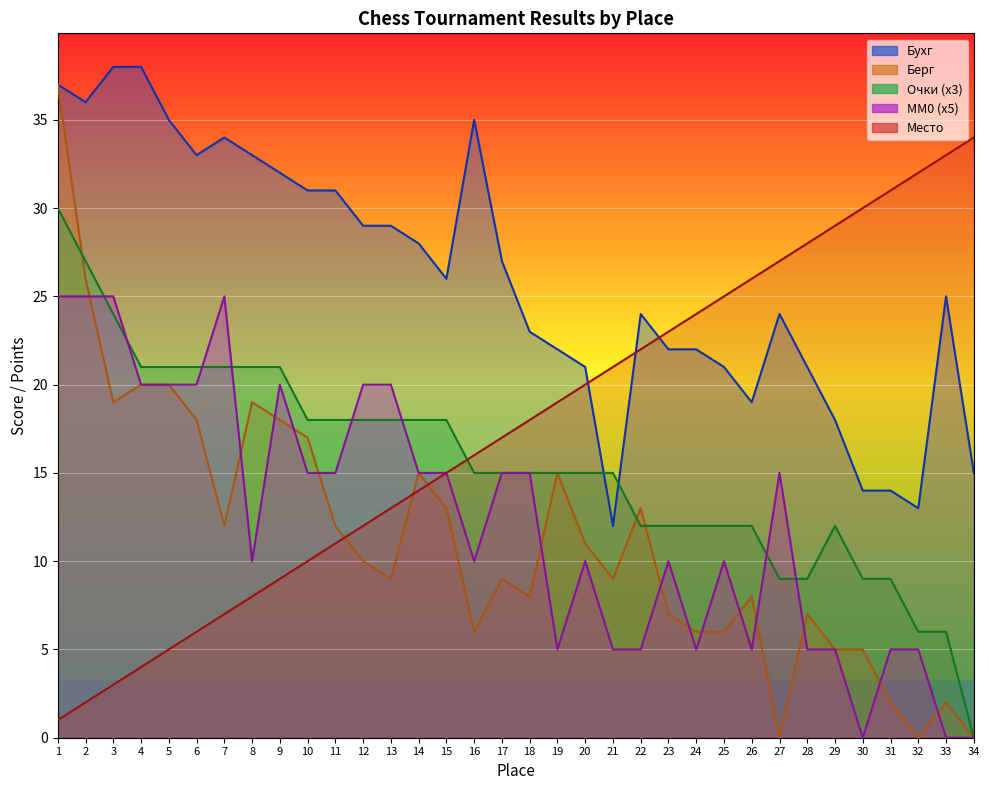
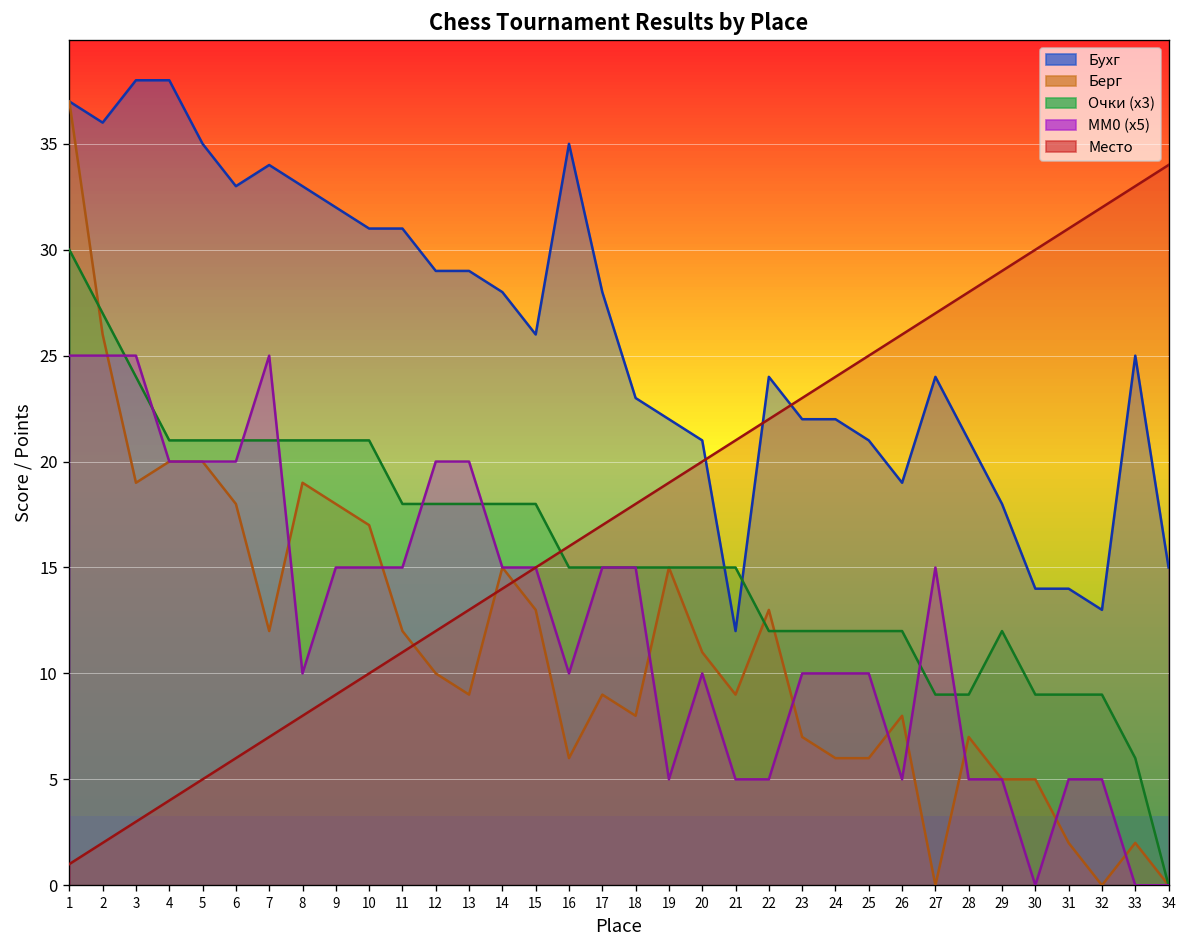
MM0 (x5), 9: 20.0 -> 15.0
Очки (x3), 10: 18.0 -> 21.0
Бухг, 17: 27 -> 28
MM0 (x5), 24: 5.0 -> 10.0
Очки (x3), 32: 6.0 -> 9.0
